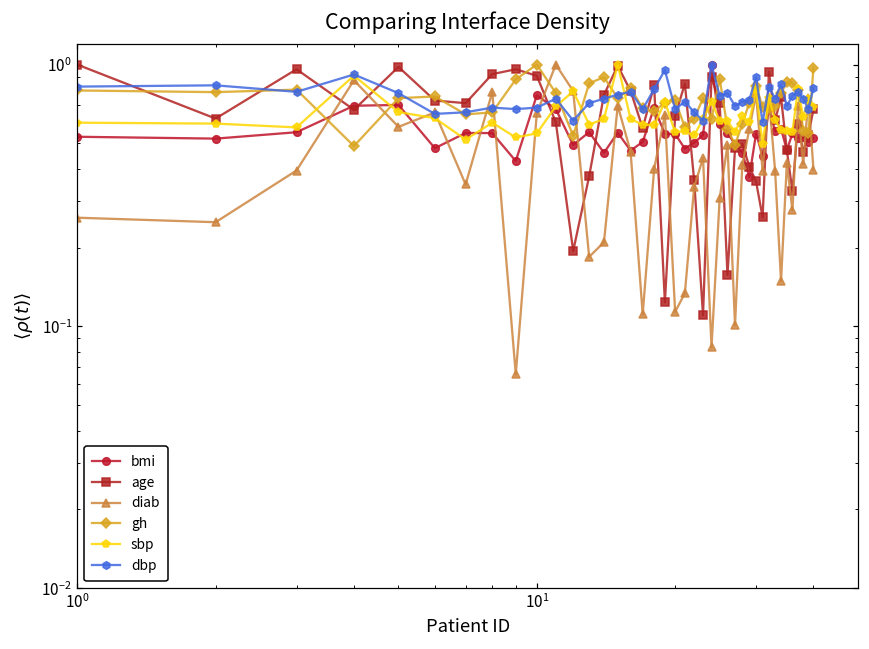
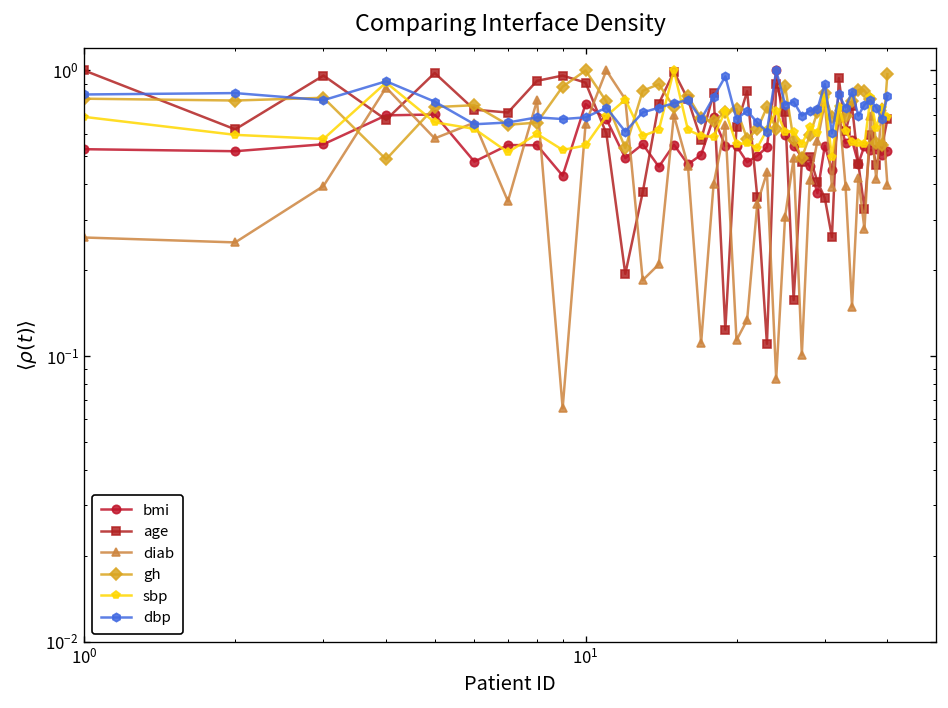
sbp, 10^0: 0.60 -> 0.69
